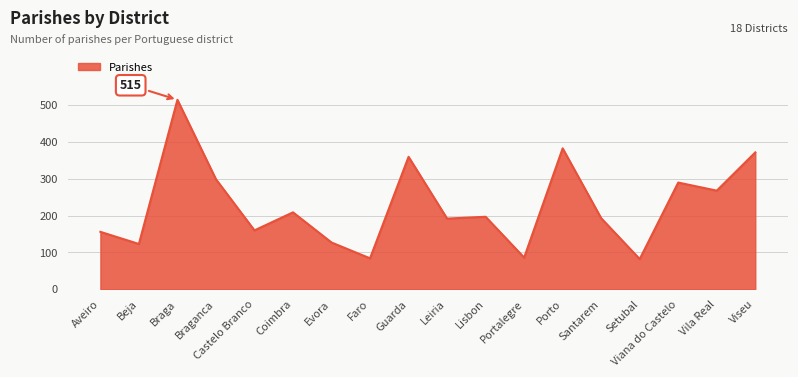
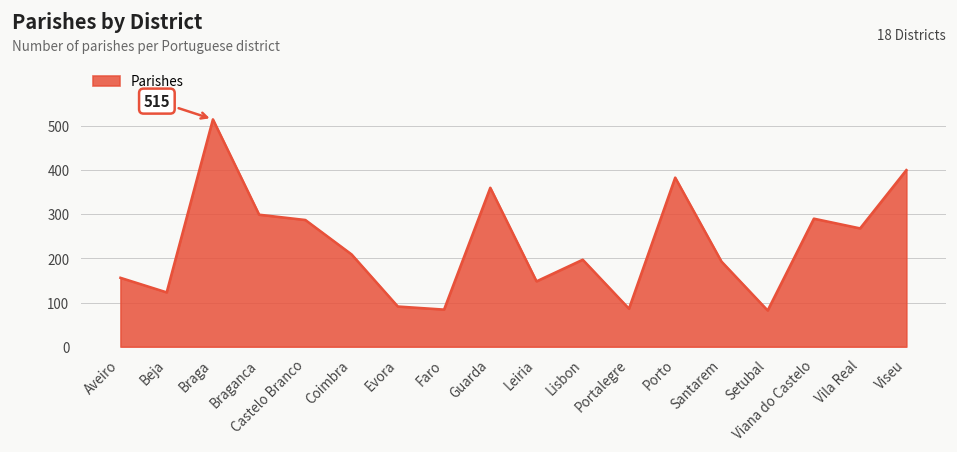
Castelo Branco: 160 -> 290
Evora: 130 -> 90
Leiria: 190 -> 150
Viseu: 370 -> 400
